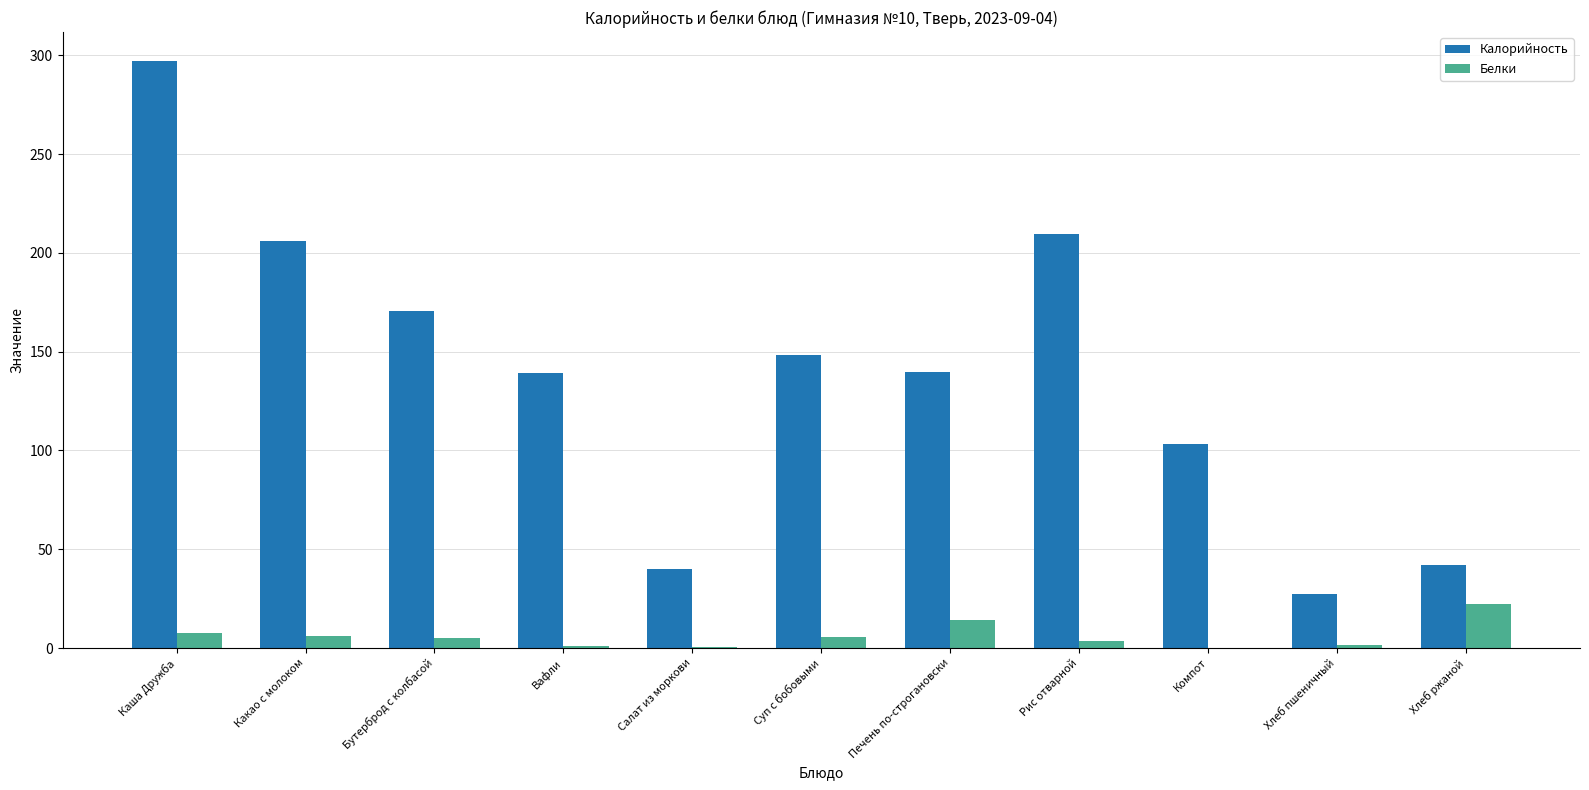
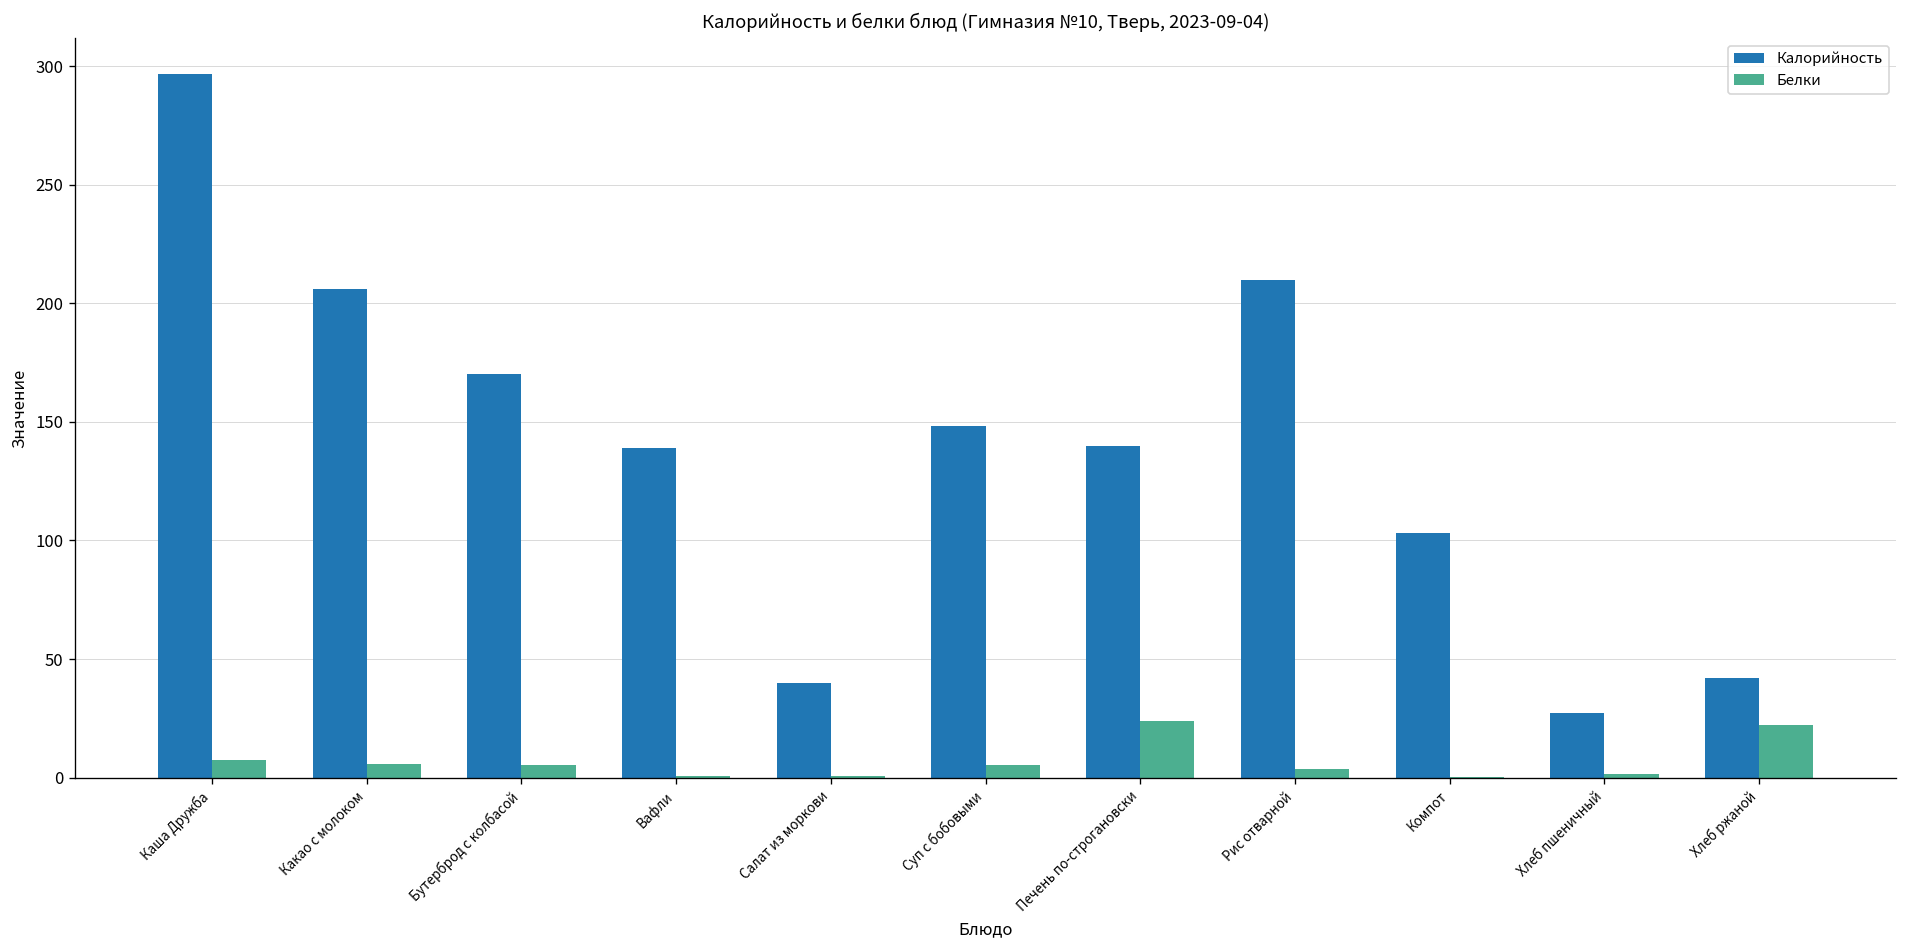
Белки, Печень по-строгановски: 14 -> 24
